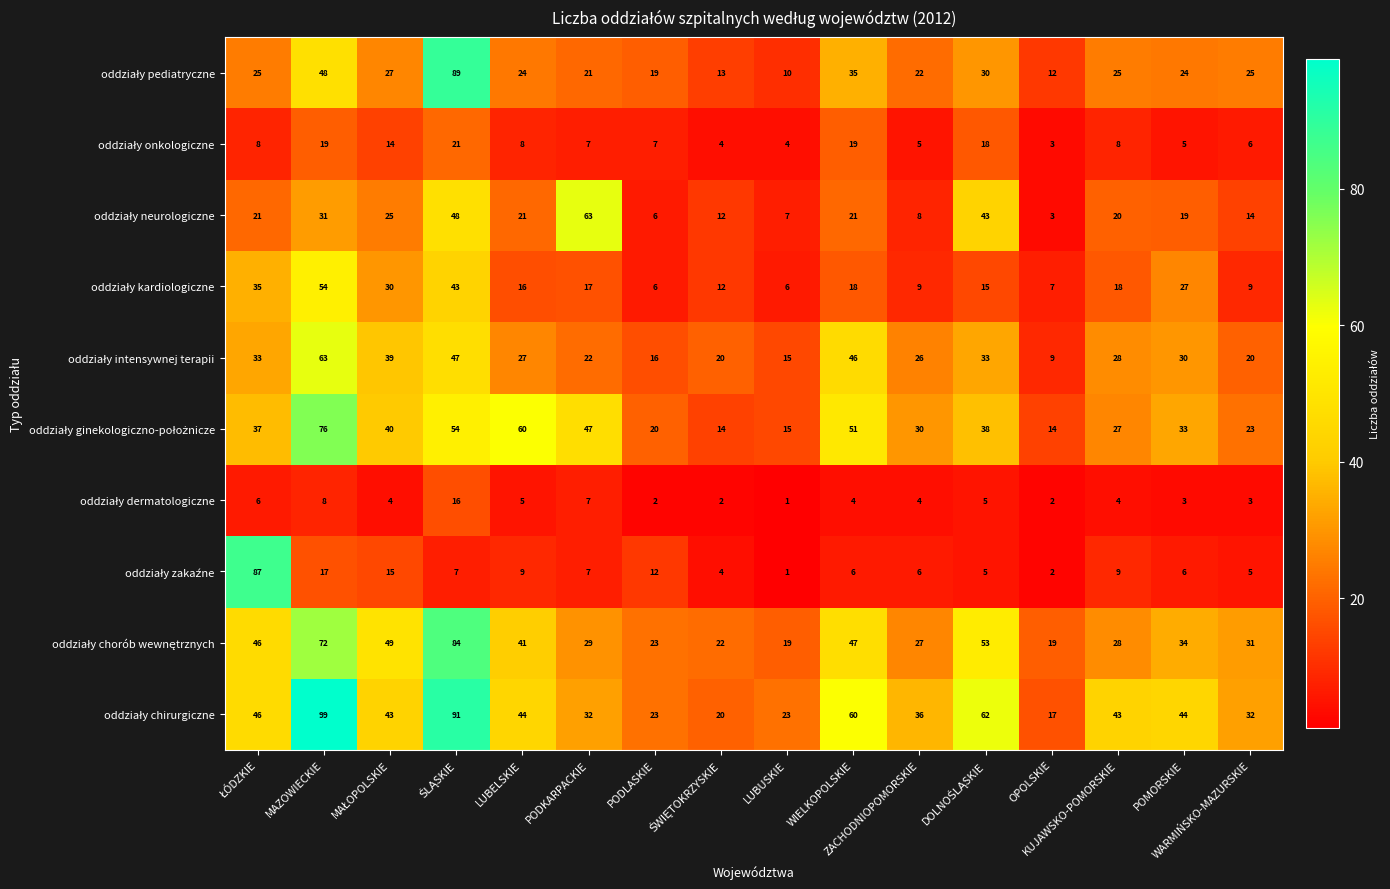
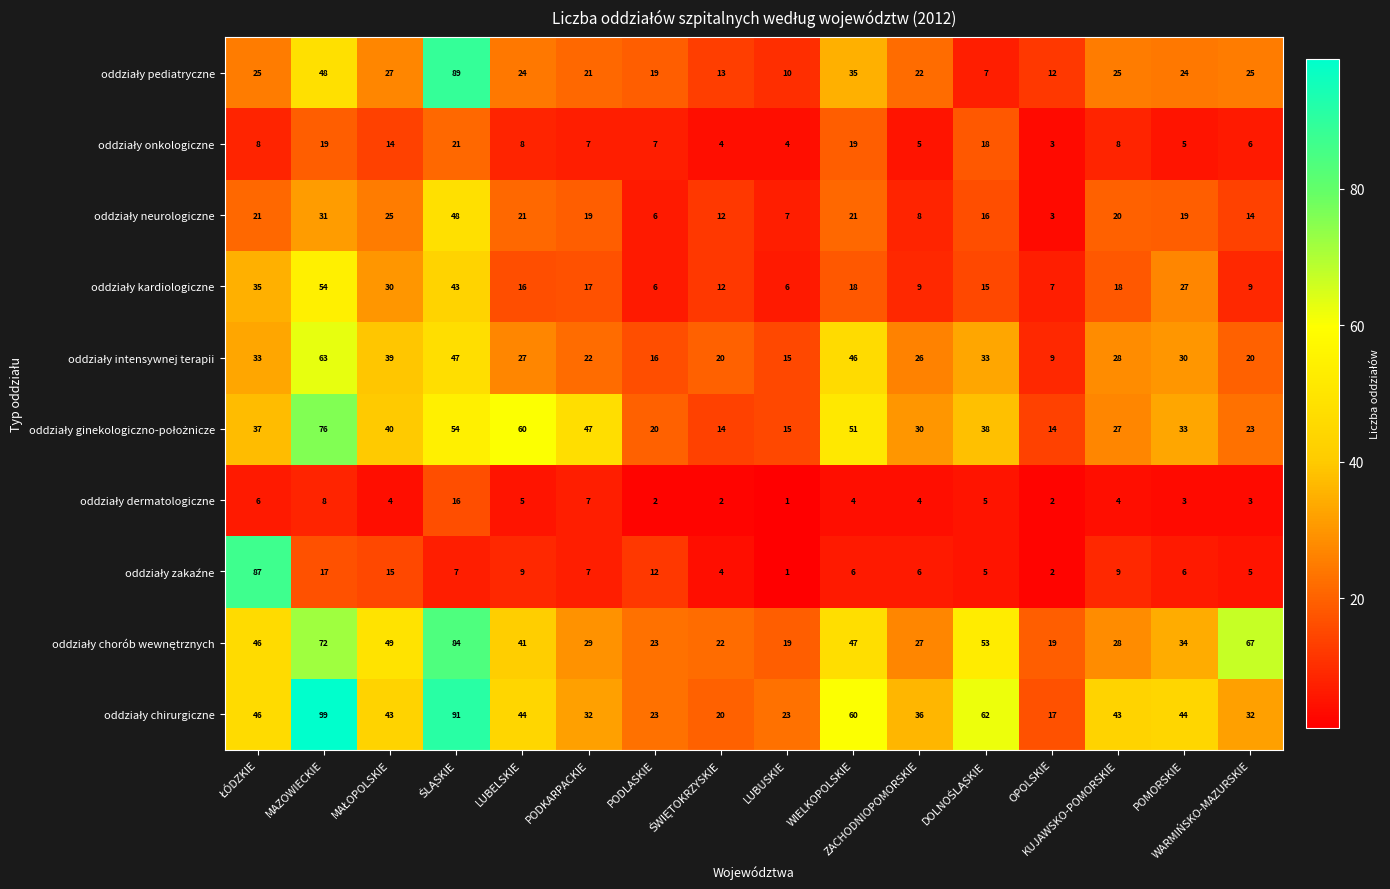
oddziały pediatryczne, DOLNOŚLĄSKIE: 30 -> 7
oddziały neurologiczne, PODKARPACKIE: 63 -> 19
oddziały neurologiczne, DOLNOŚLĄSKIE: 43 -> 16
oddziały chorób wewnętrznych, WARMIŃSKO-MAZURSKIE: 31 -> 67
